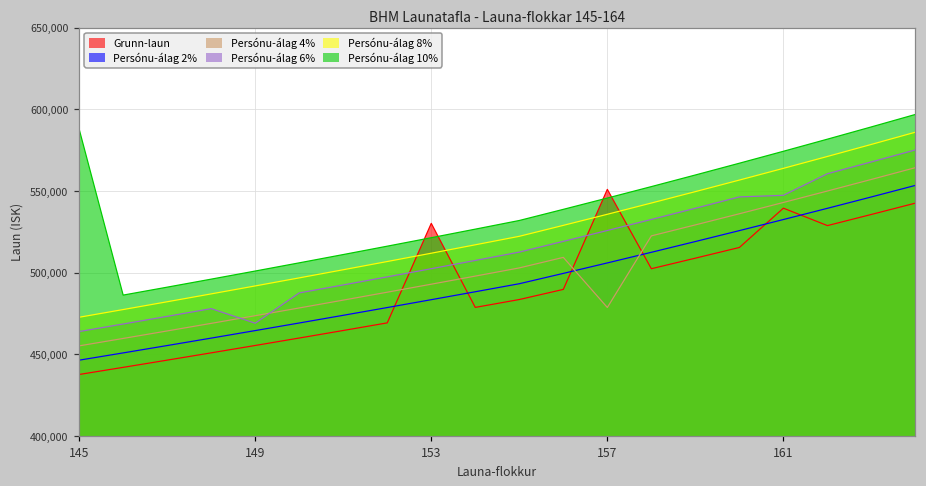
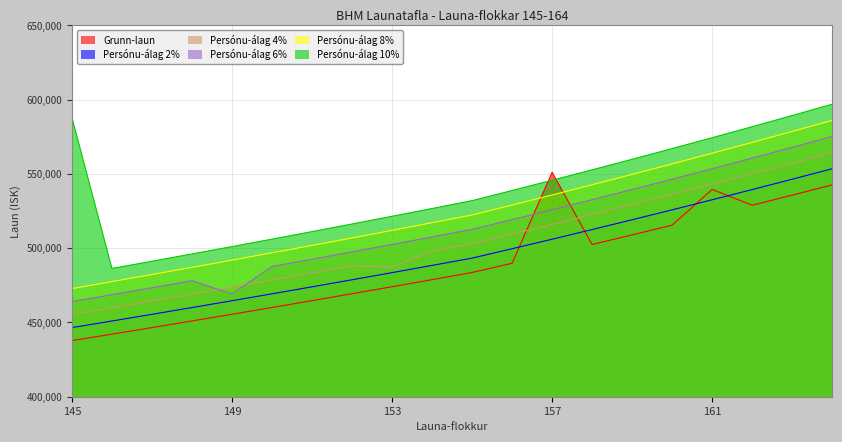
Grunn-laun, 153: 530,000 -> 474,000
Persónu-álag 4%, 153: 493,000 -> 487,000
Persónu-álag 4%, 157: 479,000 -> 516,000
Persónu-álag 6%, 161: 547,000 -> 553,000
